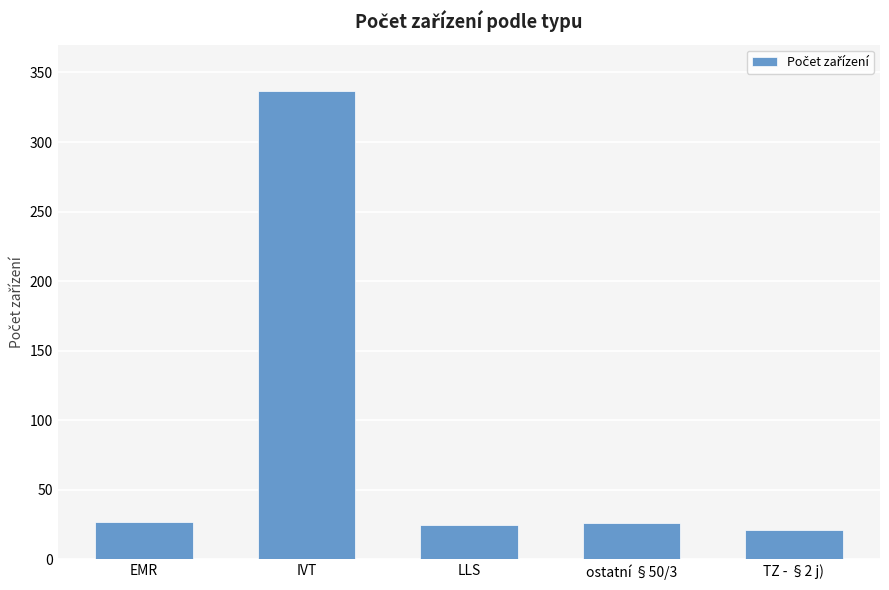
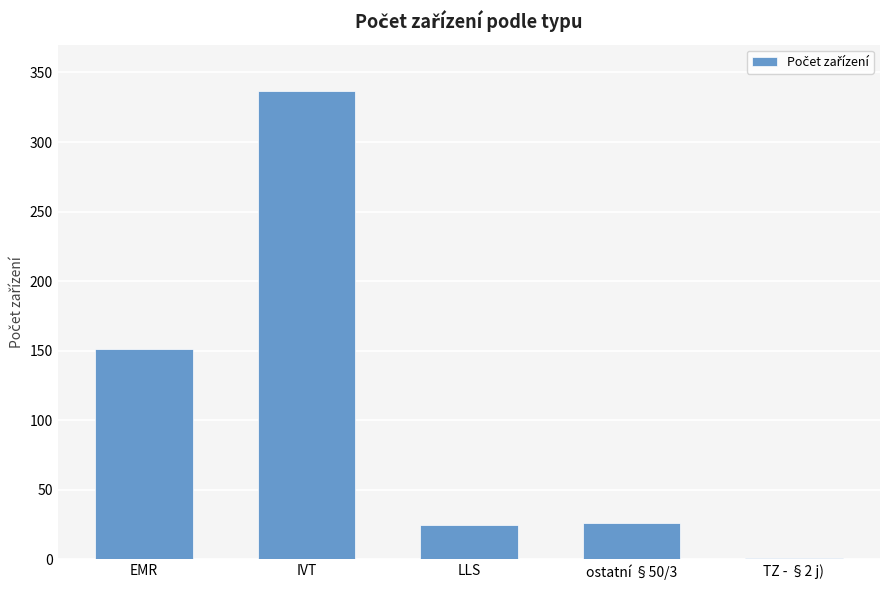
EMR: 27 -> 151
TZ - §2 j): 21 -> 1
